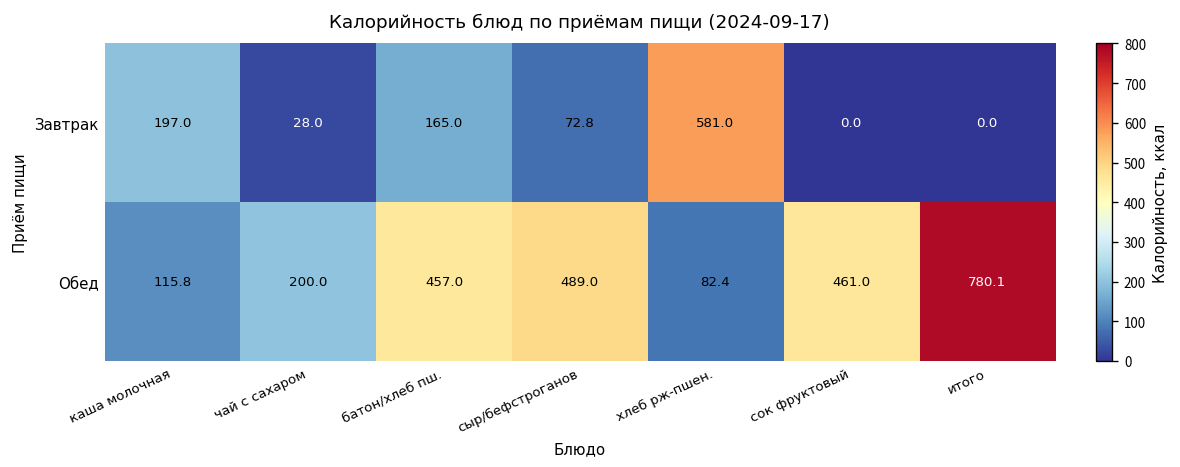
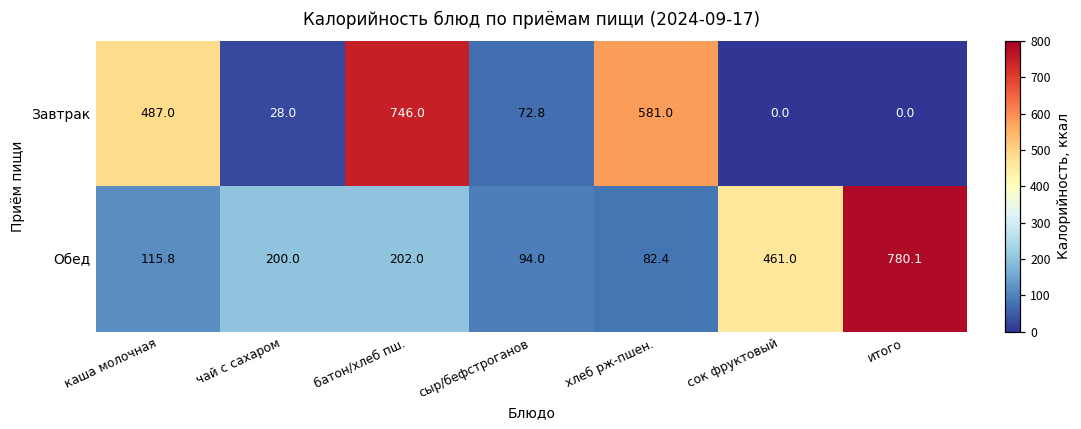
Завтрак, каша молочная: 197.0 -> 487.0
Завтрак, батон/хлеб пш.: 165.0 -> 746.0
Обед, батон/хлеб пш.: 457.0 -> 202.0
Обед, сыр/бефстроганов: 489.0 -> 94.0
